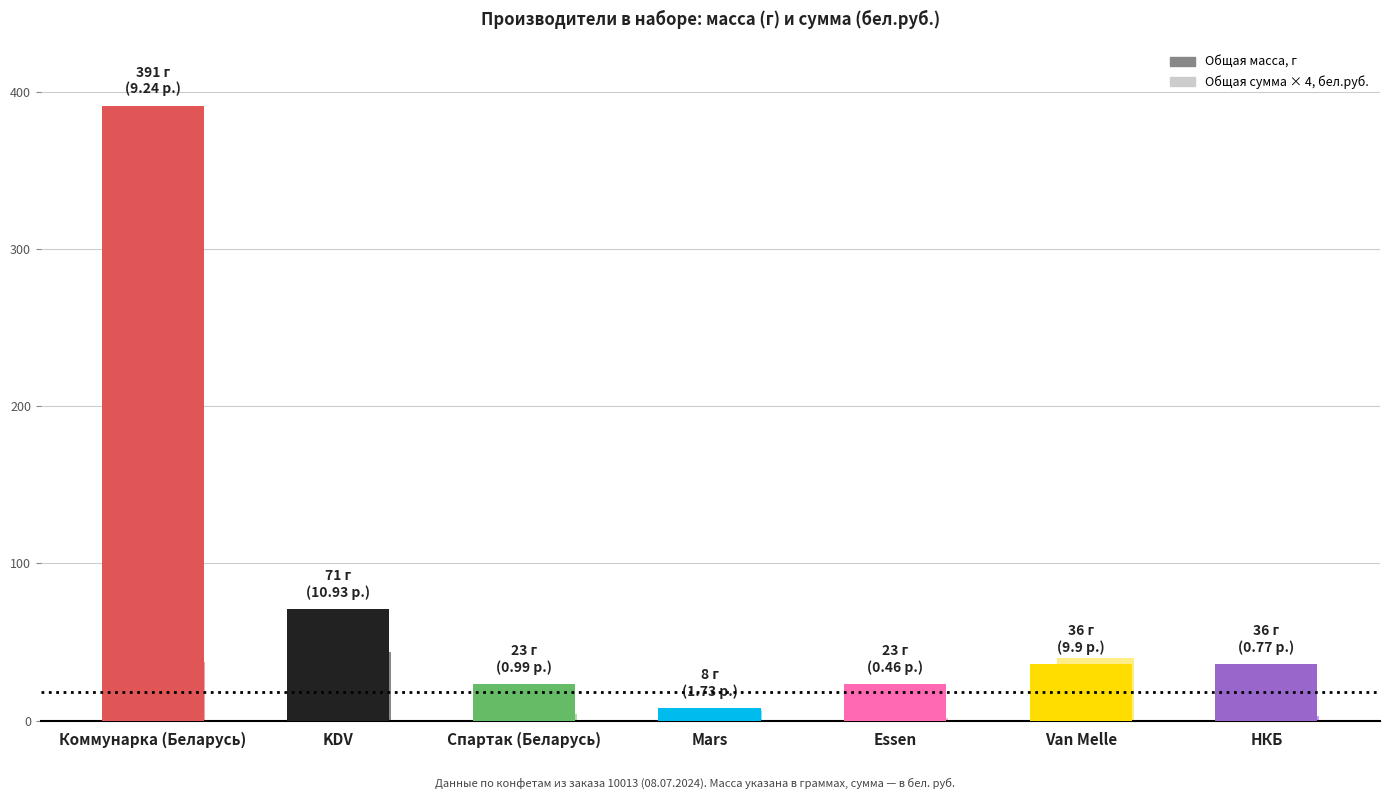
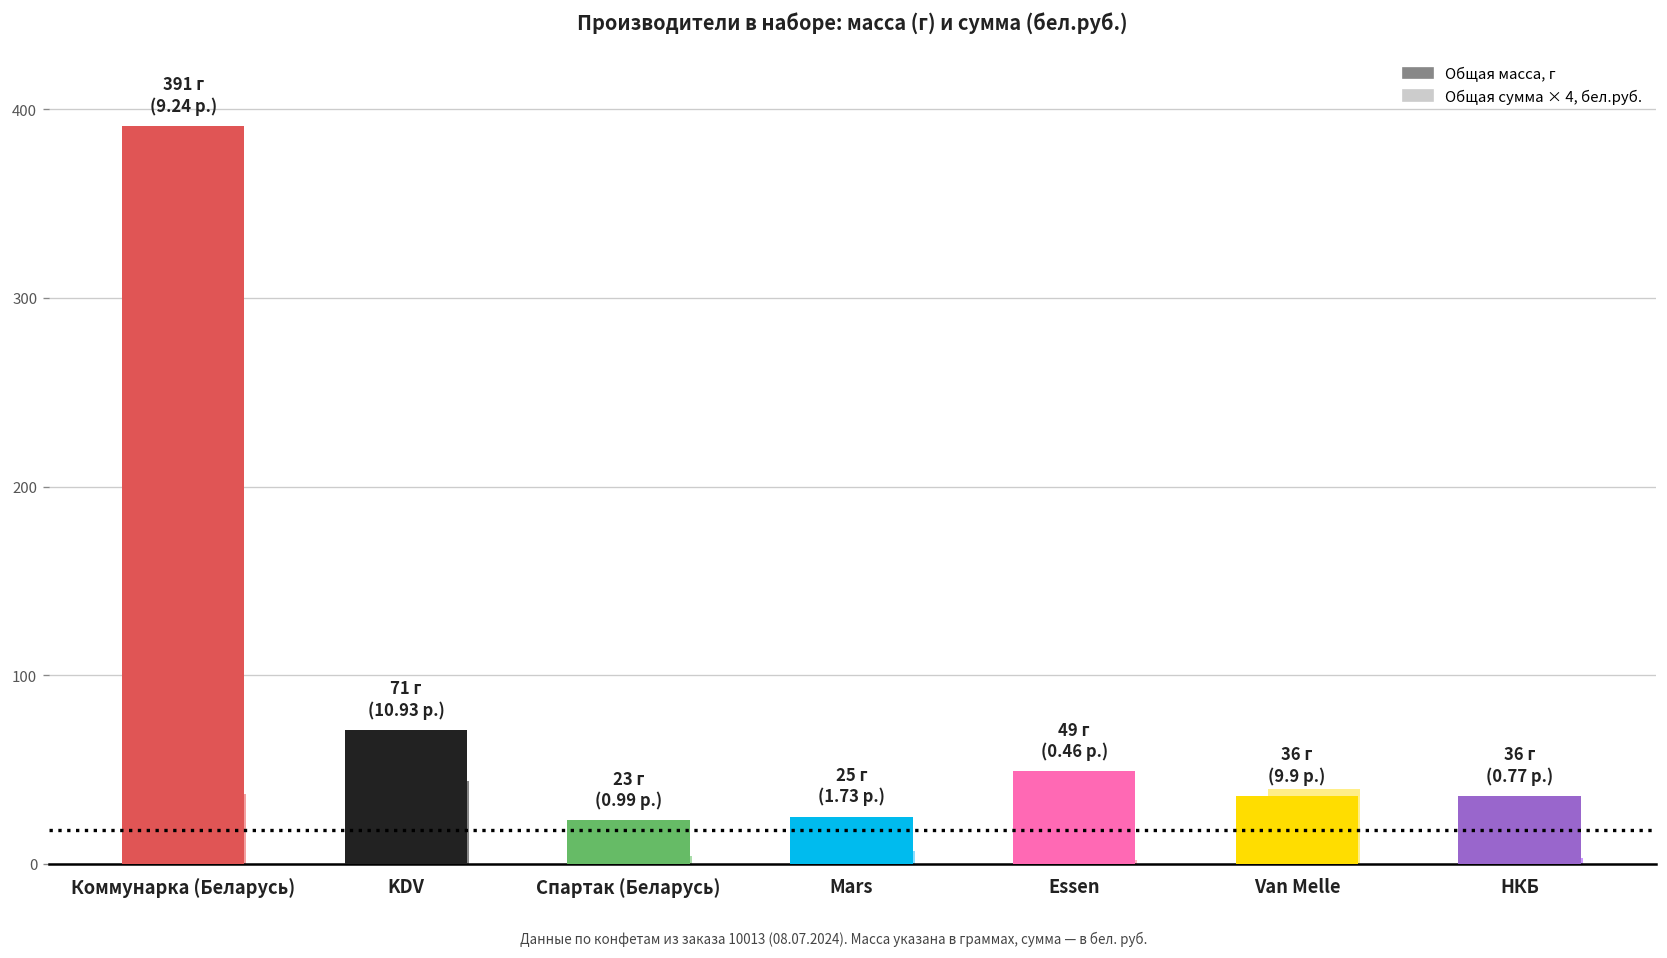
Mars: 8 -> 25
Essen: 23 -> 49
